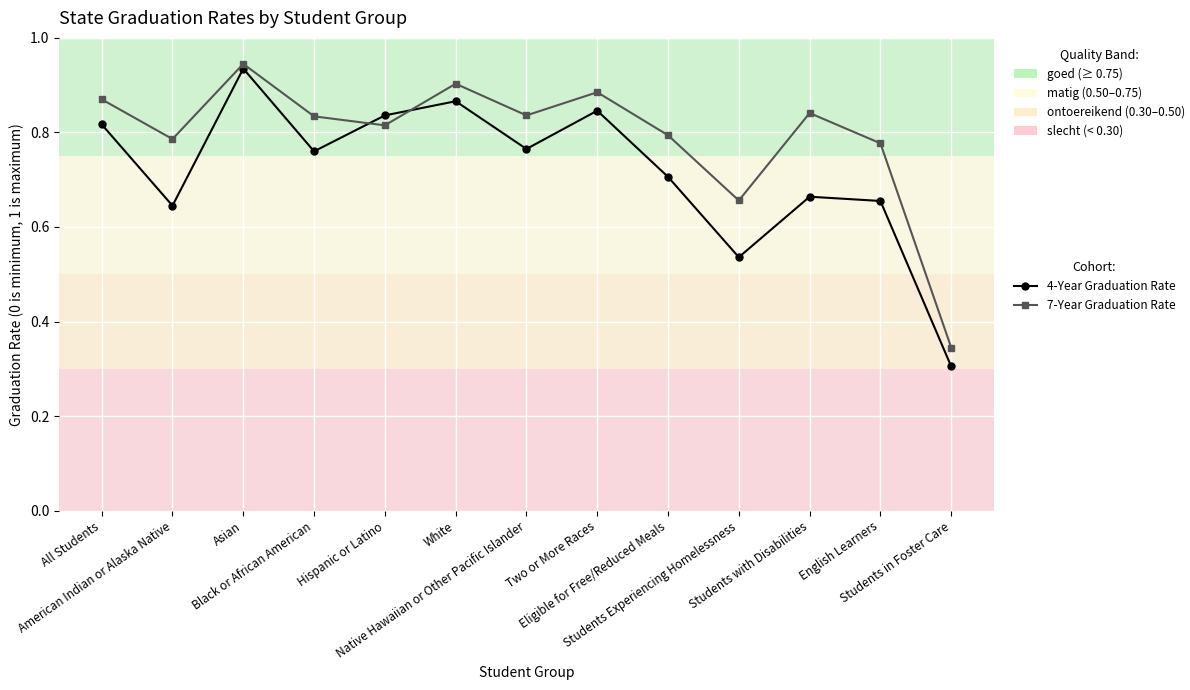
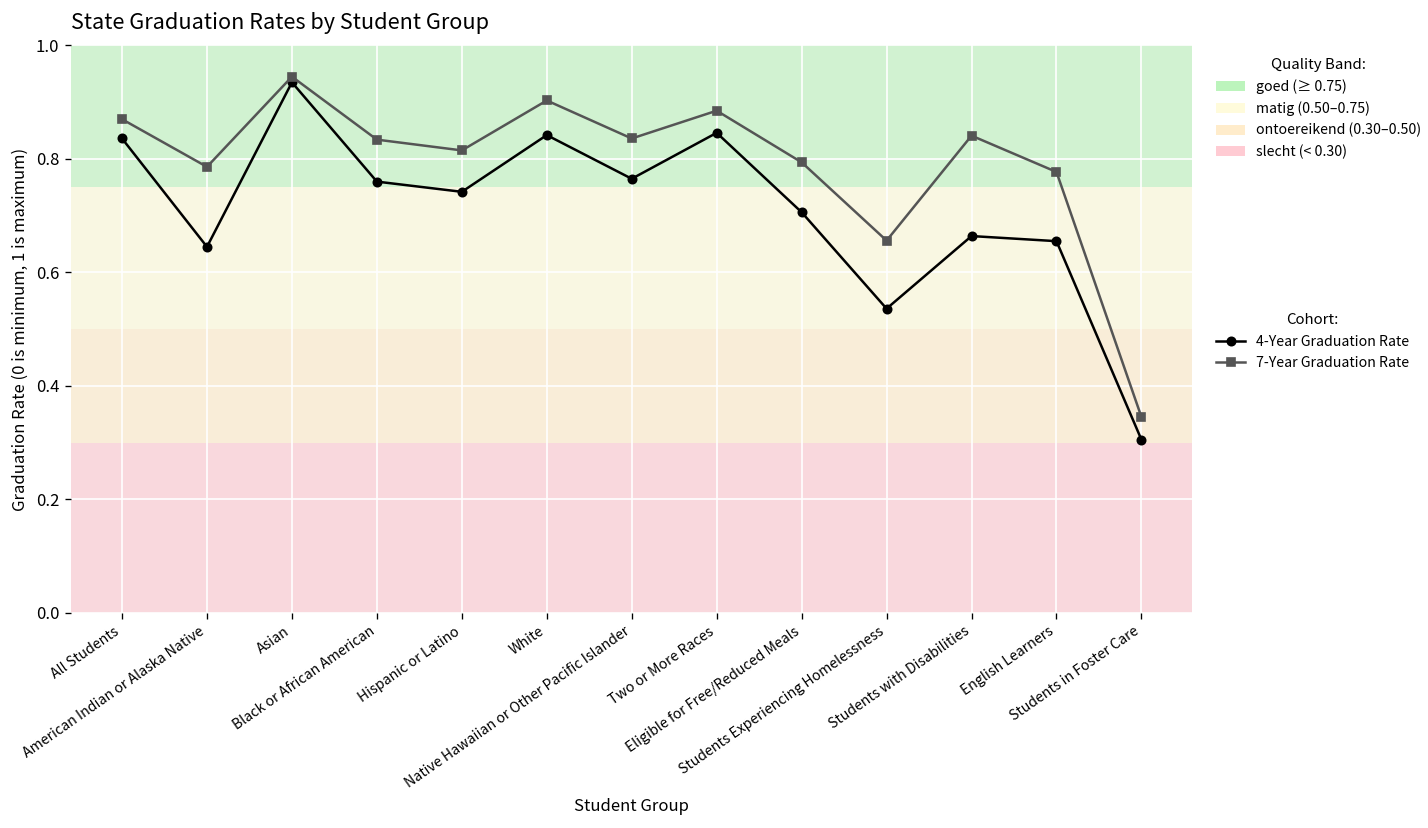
4-Year Graduation Rate, All Students: 0.82 -> 0.84
4-Year Graduation Rate, Hispanic or Latino: 0.84 -> 0.74
4-Year Graduation Rate, White: 0.87 -> 0.84
